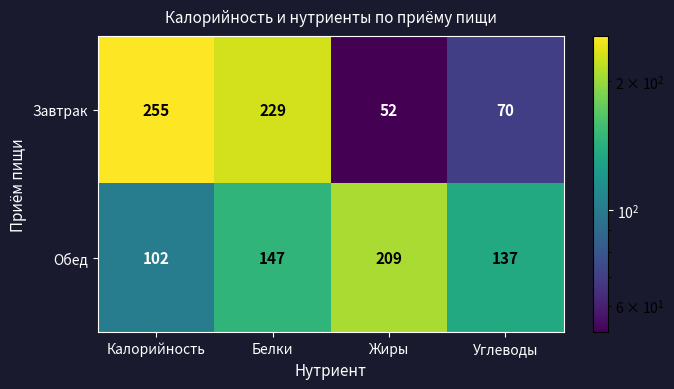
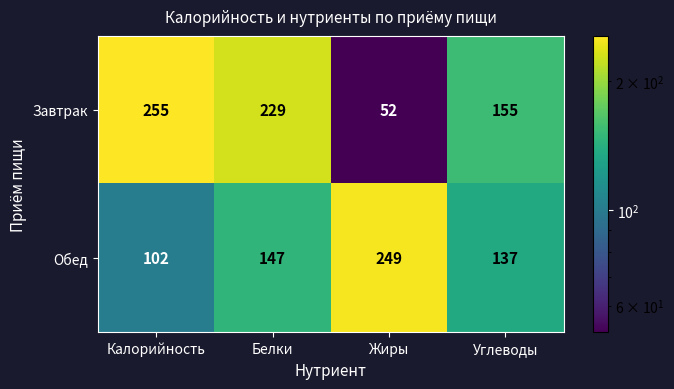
Завтрак, Углеводы: 70 -> 155
Обед, Жиры: 209 -> 249
